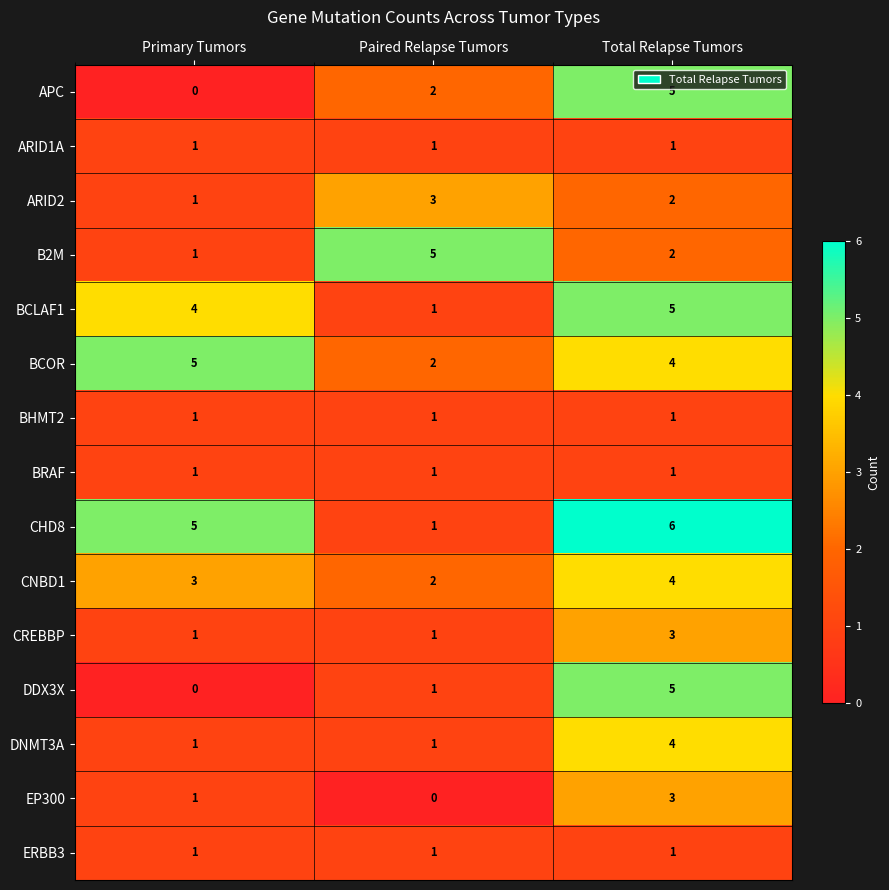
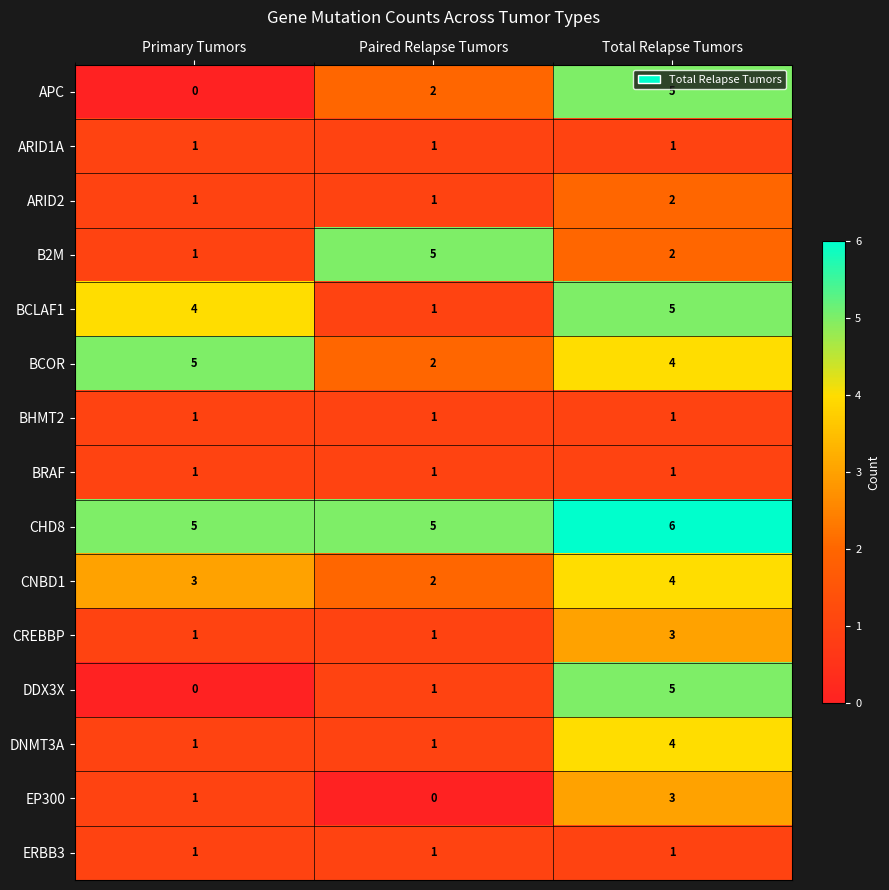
ARID2, Paired Relapse Tumors: 3 -> 1
CHD8, Paired Relapse Tumors: 1 -> 5
